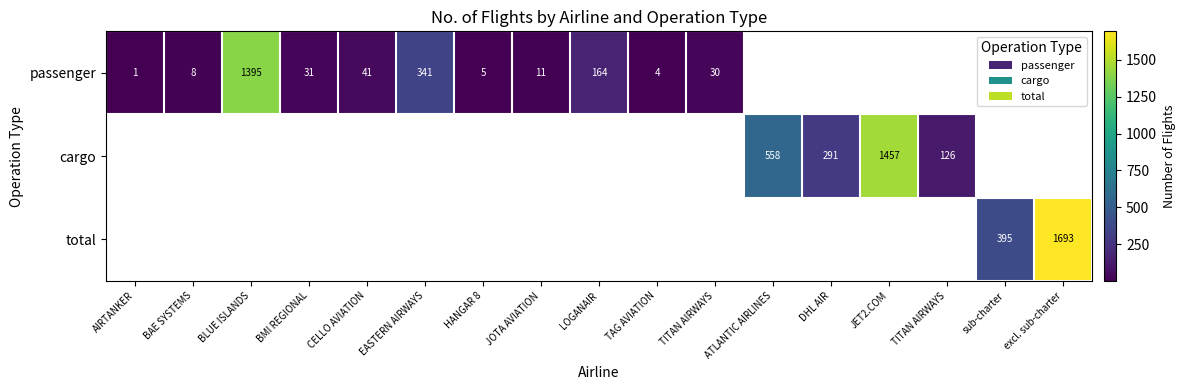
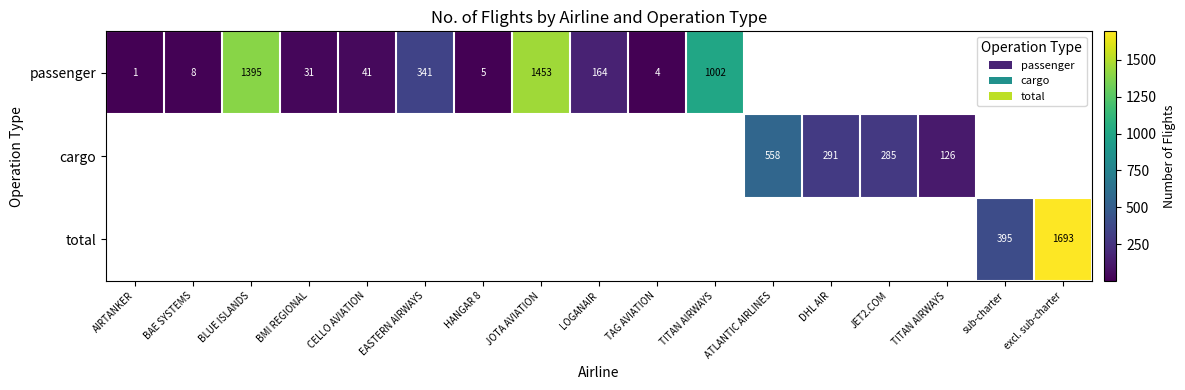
passenger, JOTA AVIATION: 11 -> 1453
passenger, TITAN AIRWAYS: 30 -> 1002
cargo, JET2.COM: 1457 -> 285
